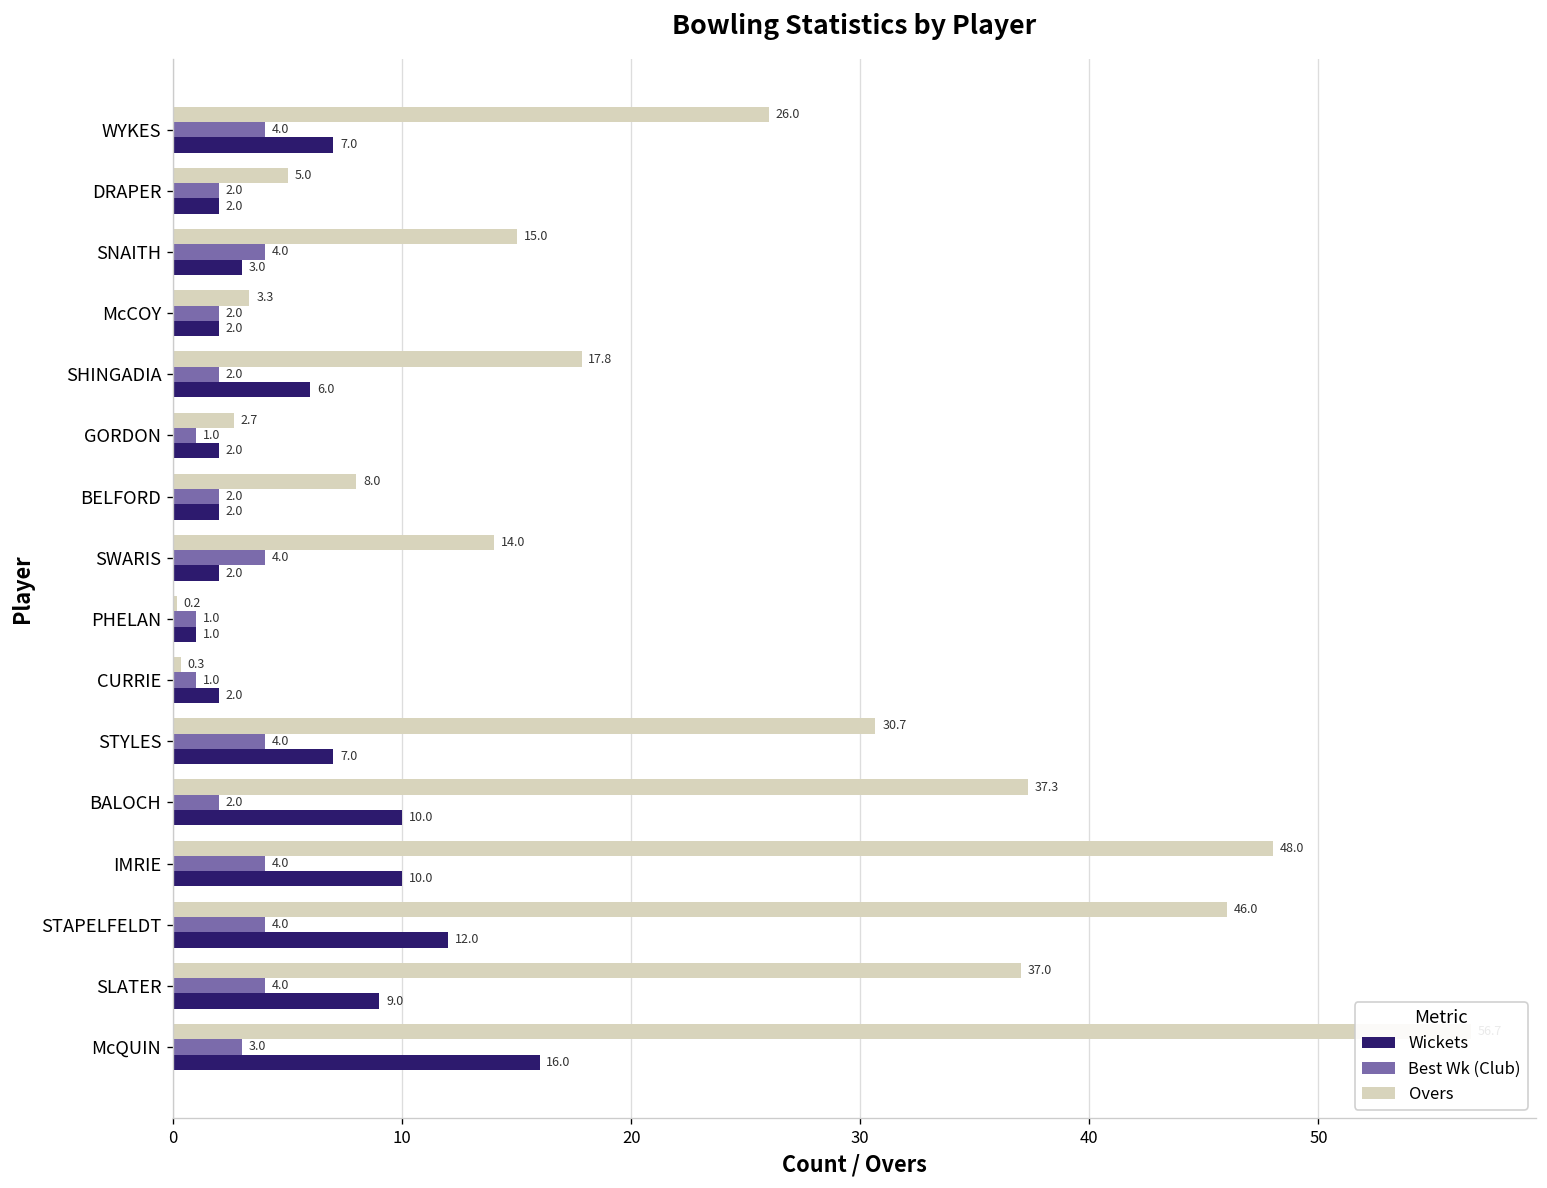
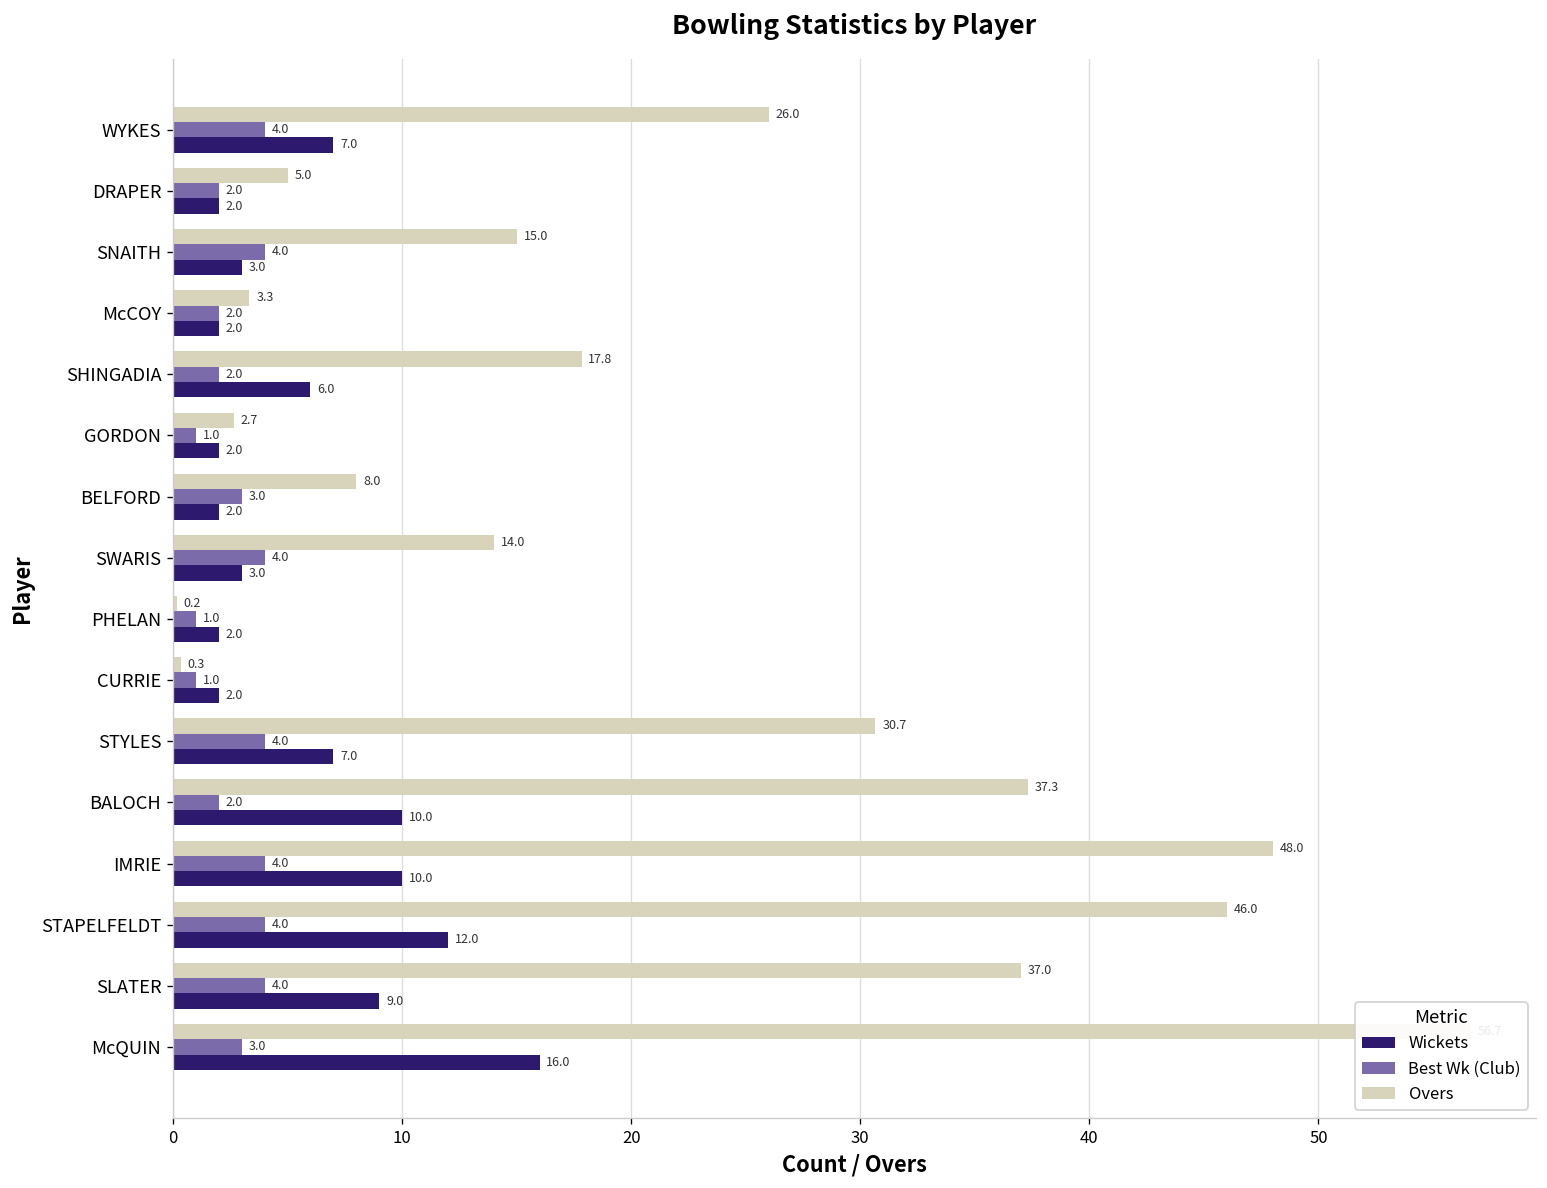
Best Wk (Club), BELFORD: 2.0 -> 3.0
Wickets, SWARIS: 2.0 -> 3.0
Wickets, PHELAN: 1.0 -> 2.0
